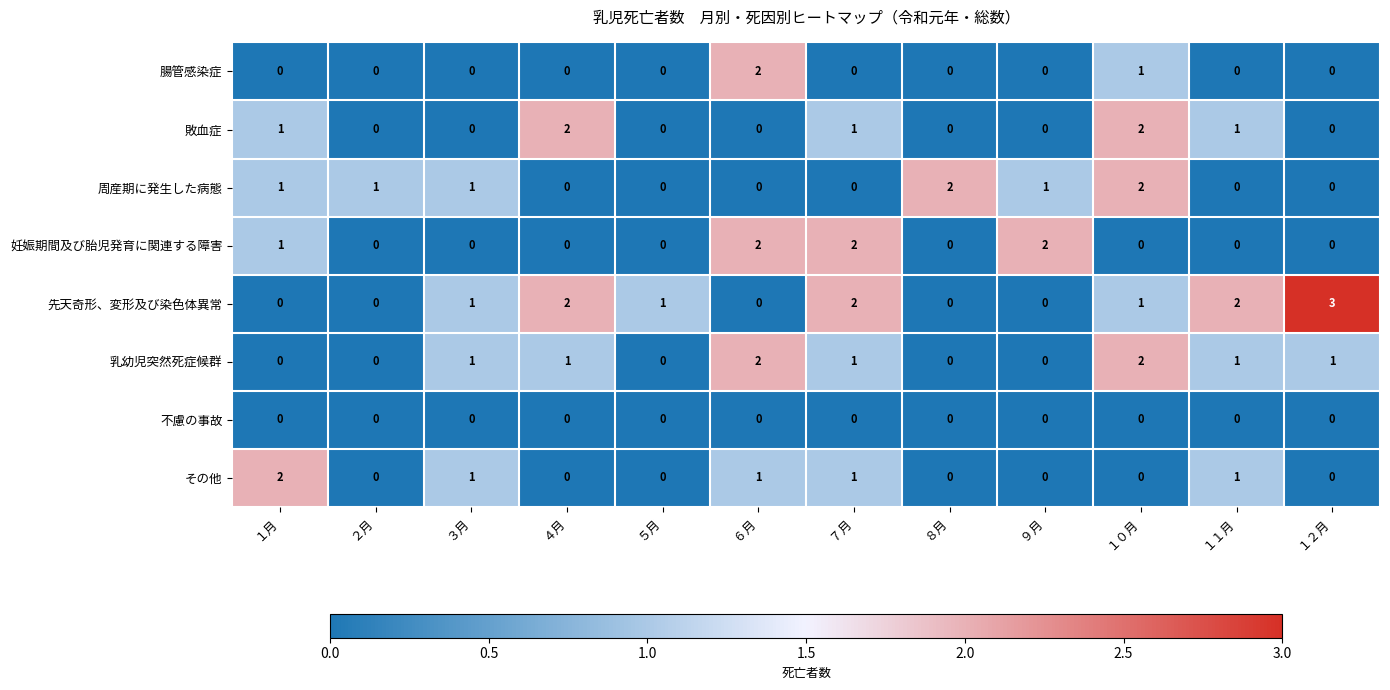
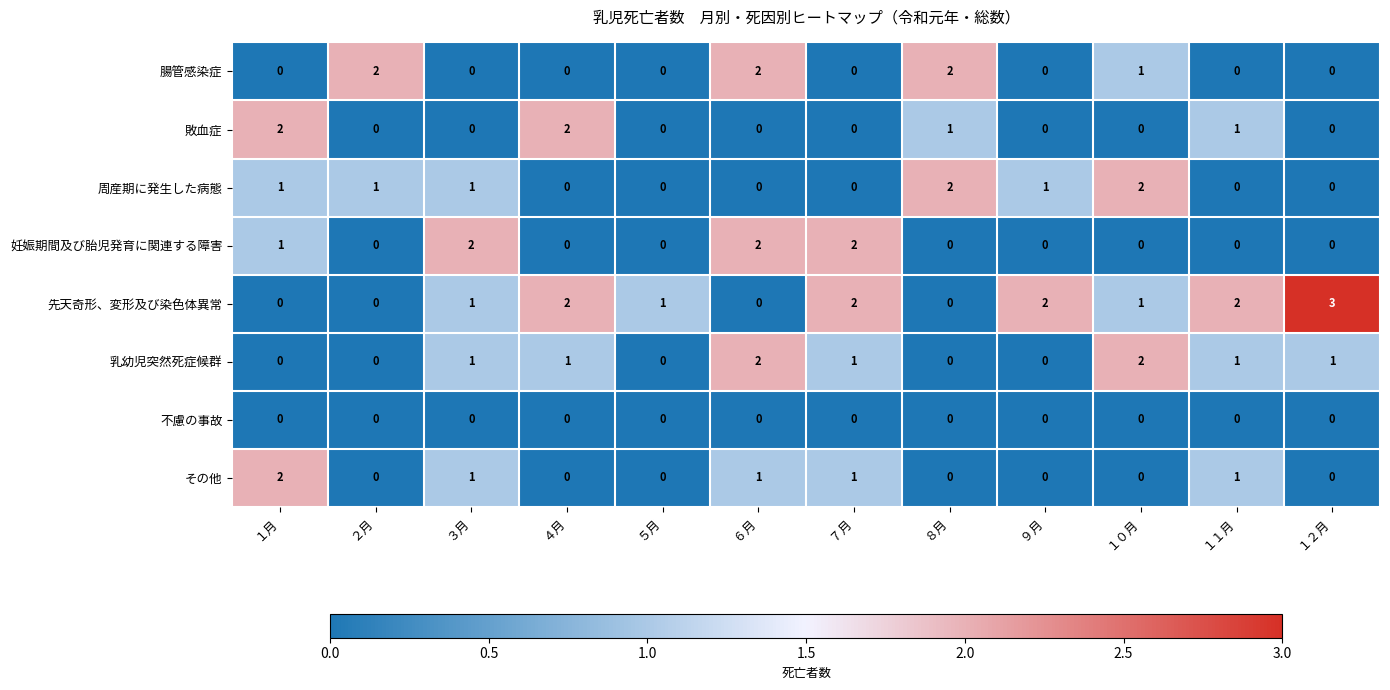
腸管感染症, ２月: 0 -> 2
腸管感染症, ８月: 0 -> 2
敗血症, １月: 1 -> 2
敗血症, ７月: 1 -> 0
敗血症, ８月: 0 -> 1
敗血症, １０月: 2 -> 0
妊娠期間及び胎児発育に関連する障害, ３月: 0 -> 2
妊娠期間及び胎児発育に関連する障害, ９月: 2 -> 0
先天奇形、変形及び染色体異常, ９月: 0 -> 2
